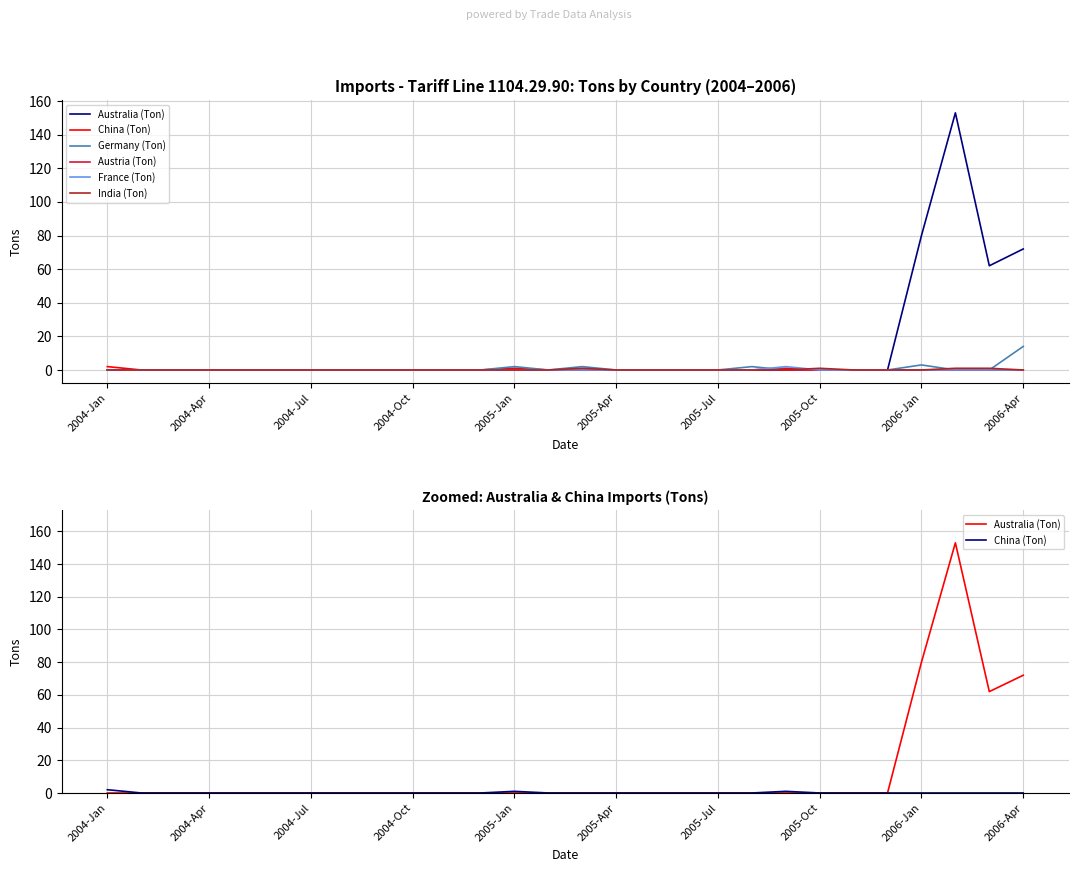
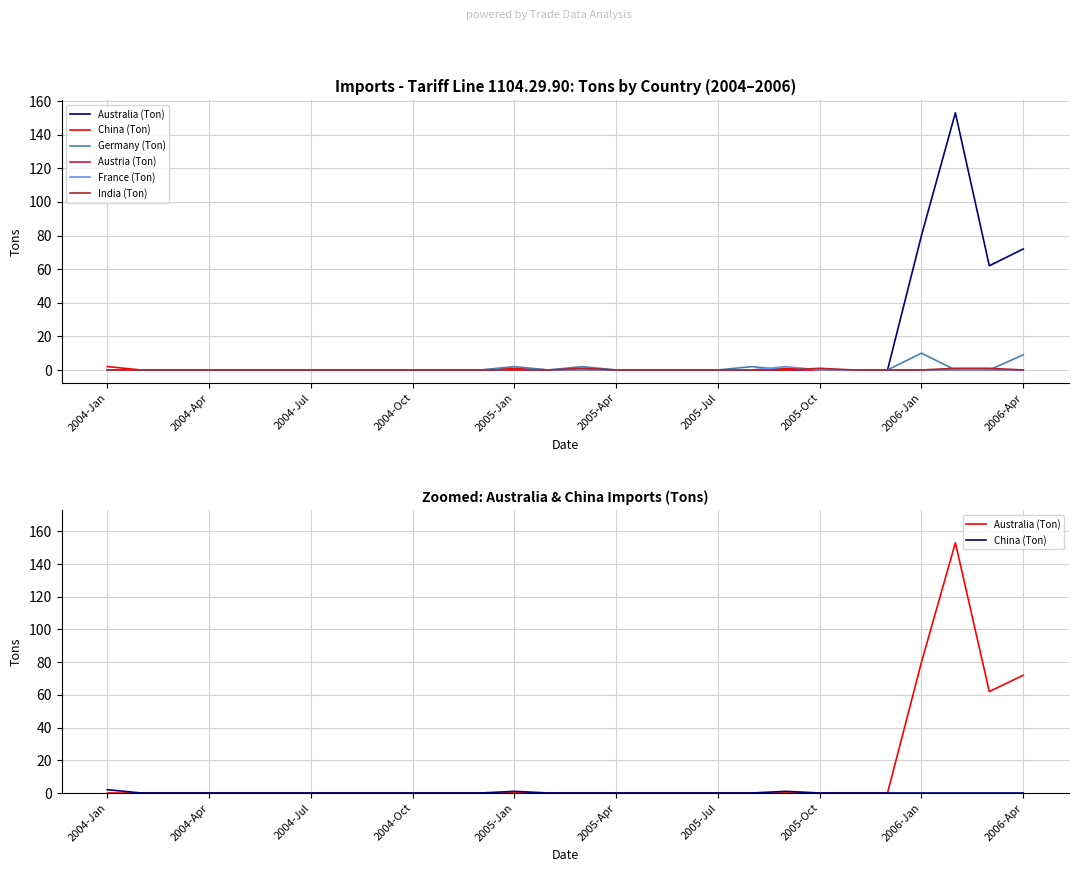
Imports - Tariff Line 1104.29.90: Tons by Country (2004–2006), Germany (Ton), 2006-Jan: 3 -> 10
Imports - Tariff Line 1104.29.90: Tons by Country (2004–2006), Germany (Ton), 2006-Apr: 14 -> 9
